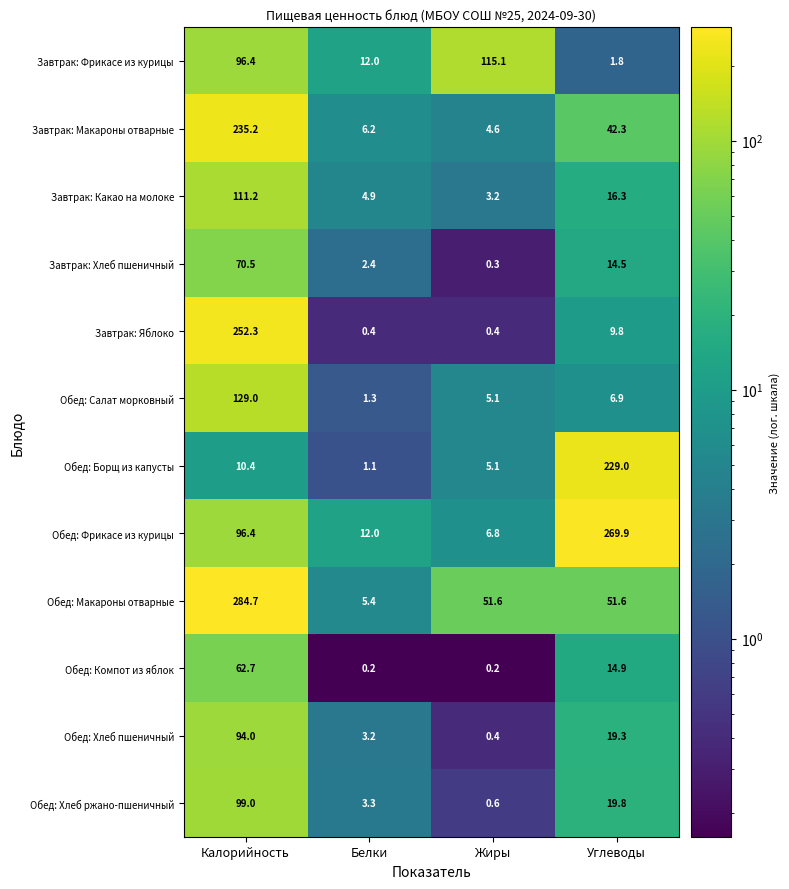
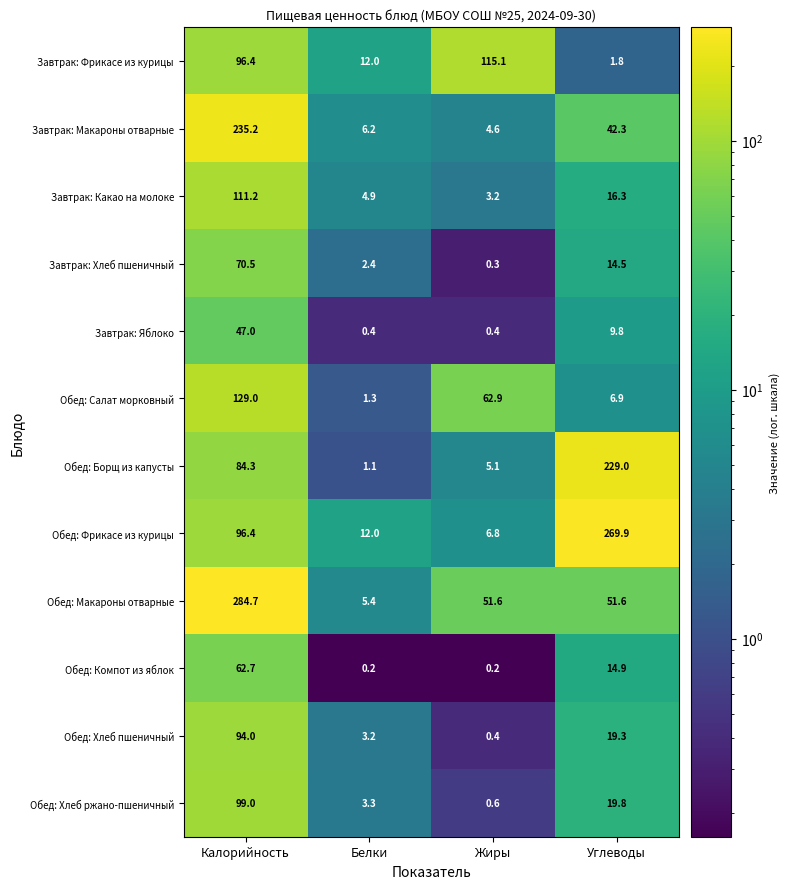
Завтрак: Яблоко, Калорийность: 252.3 -> 47.0
Обед: Салат морковный, Жиры: 5.1 -> 62.9
Обед: Борщ из капусты, Калорийность: 10.4 -> 84.3
